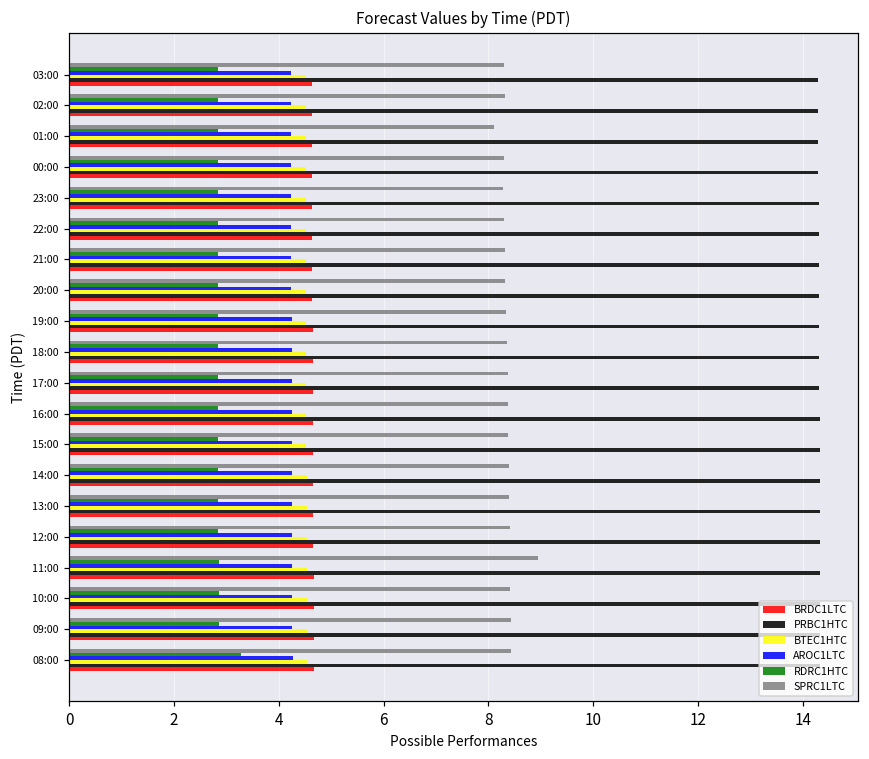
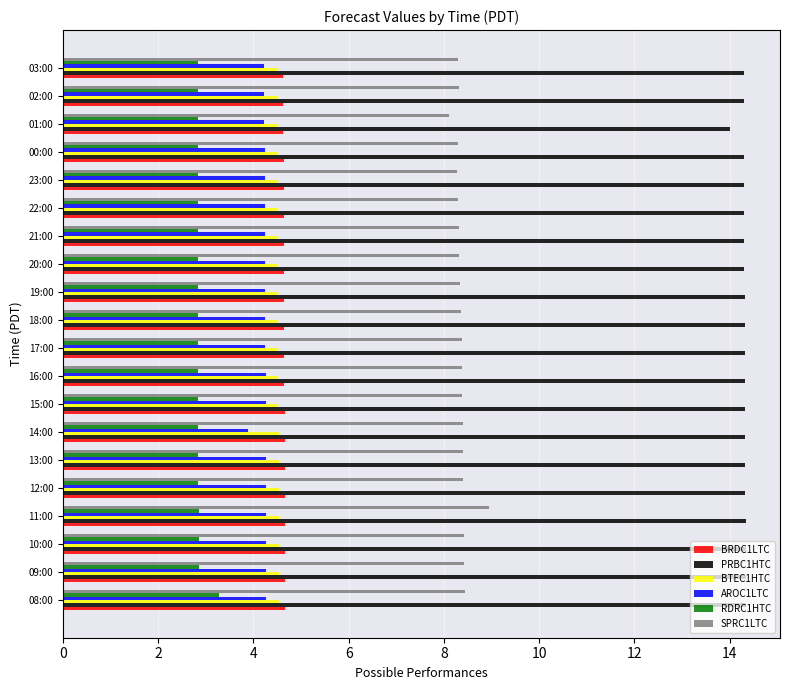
PRBC1HTC, 01:00: 14.3 -> 14.0
AROC1LTC, 14:00: 4.3 -> 3.9
